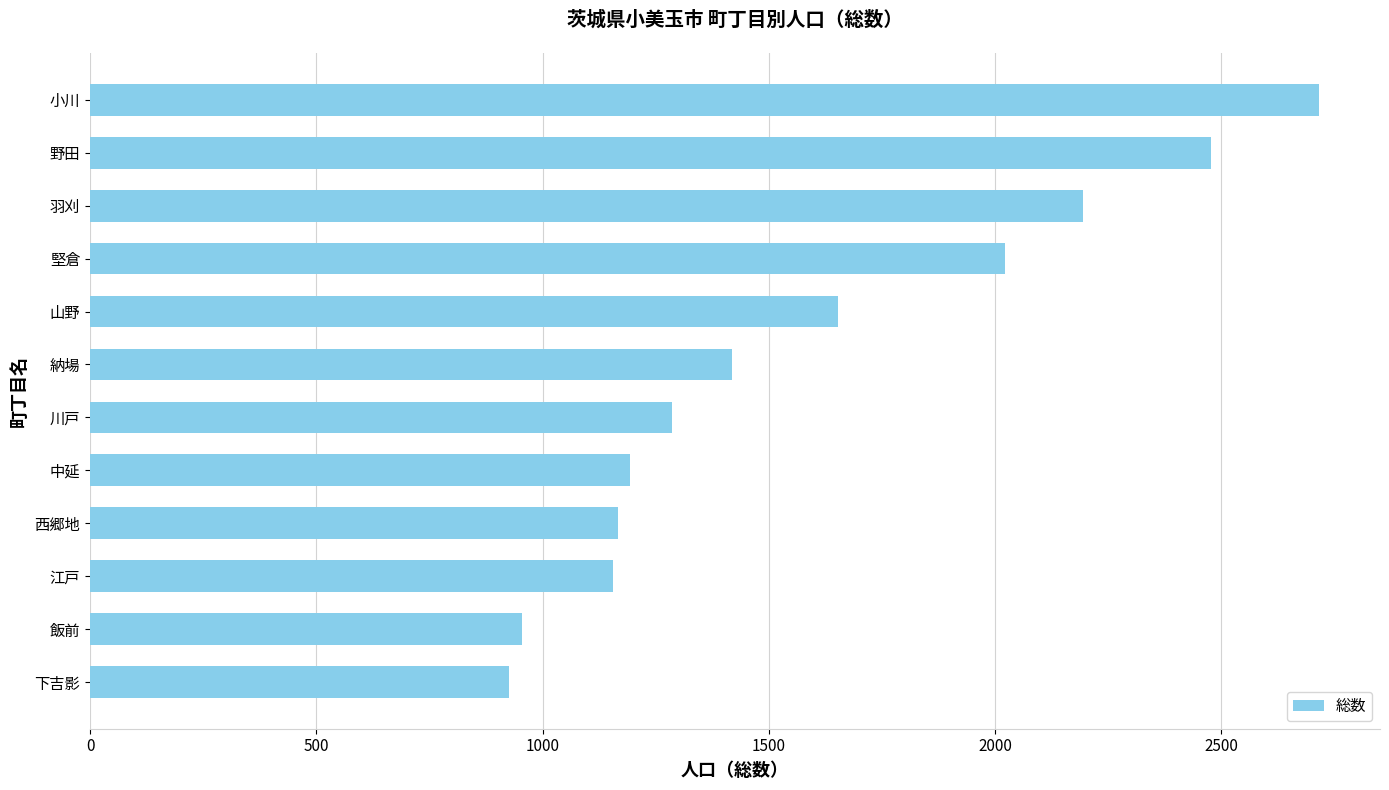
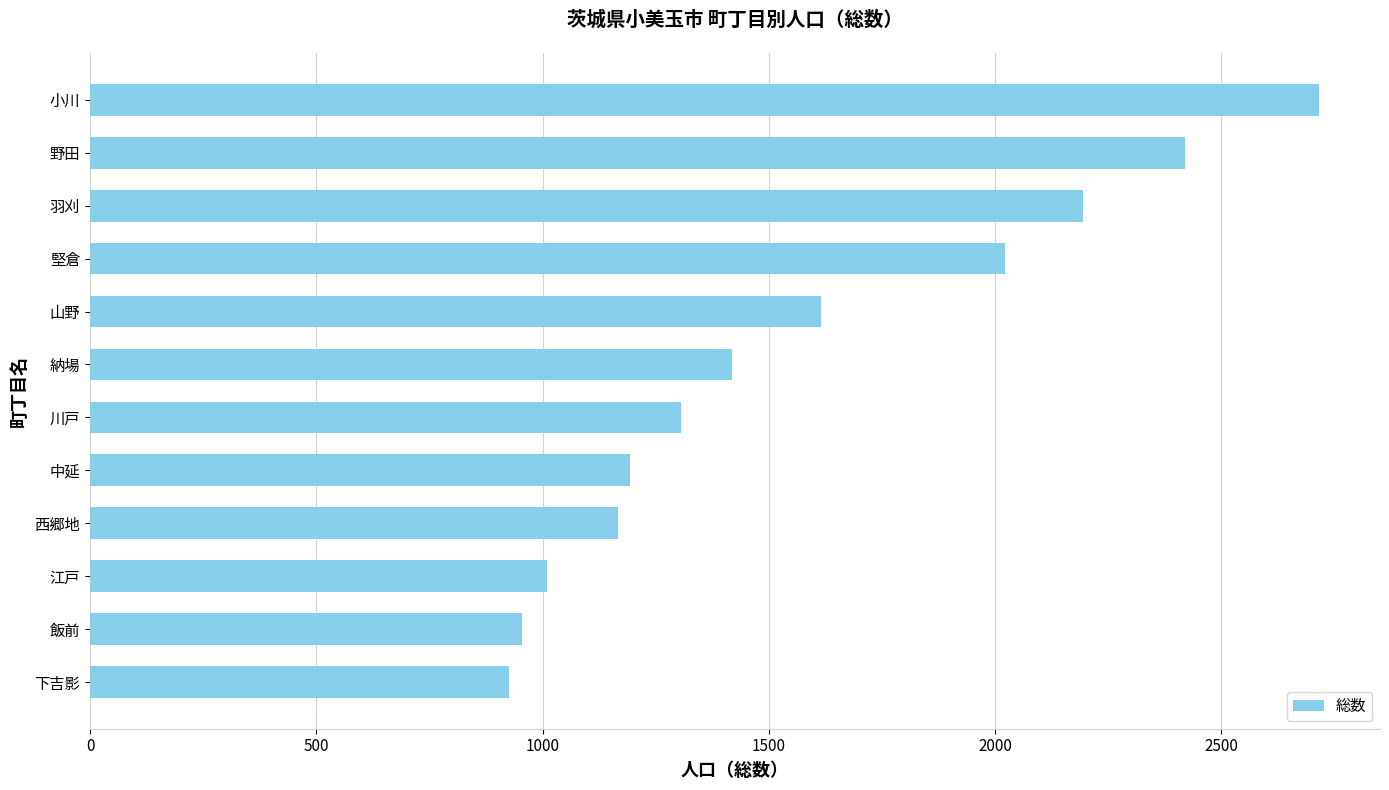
野田: 2480 -> 2420
山野: 1650 -> 1620
川戸: 1290 -> 1310
江戸: 1160 -> 1010
